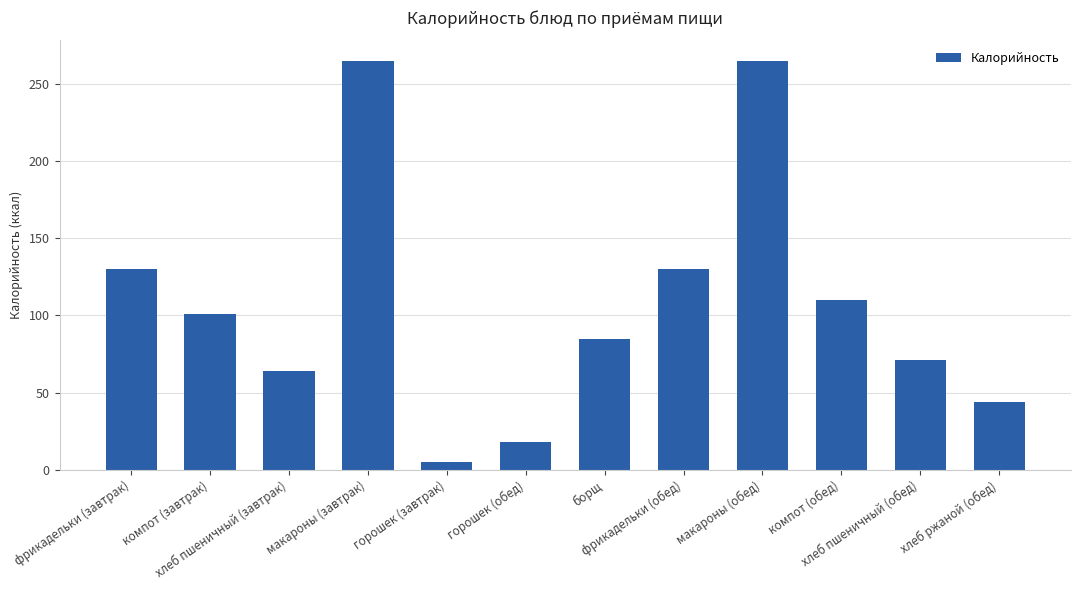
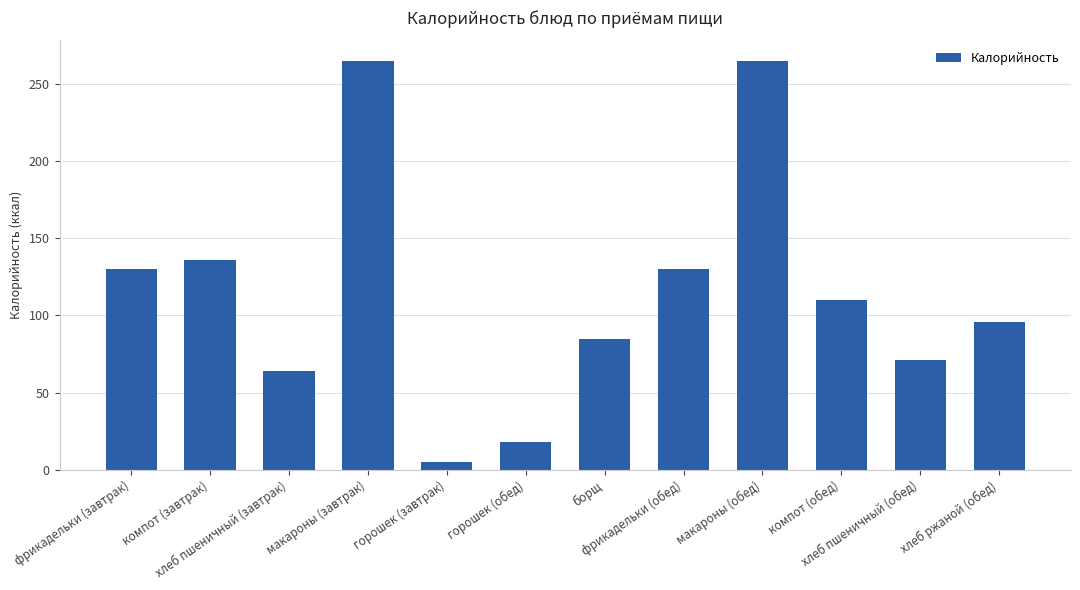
компот (завтрак): 101 -> 136
хлеб ржаной (обед): 44 -> 96
